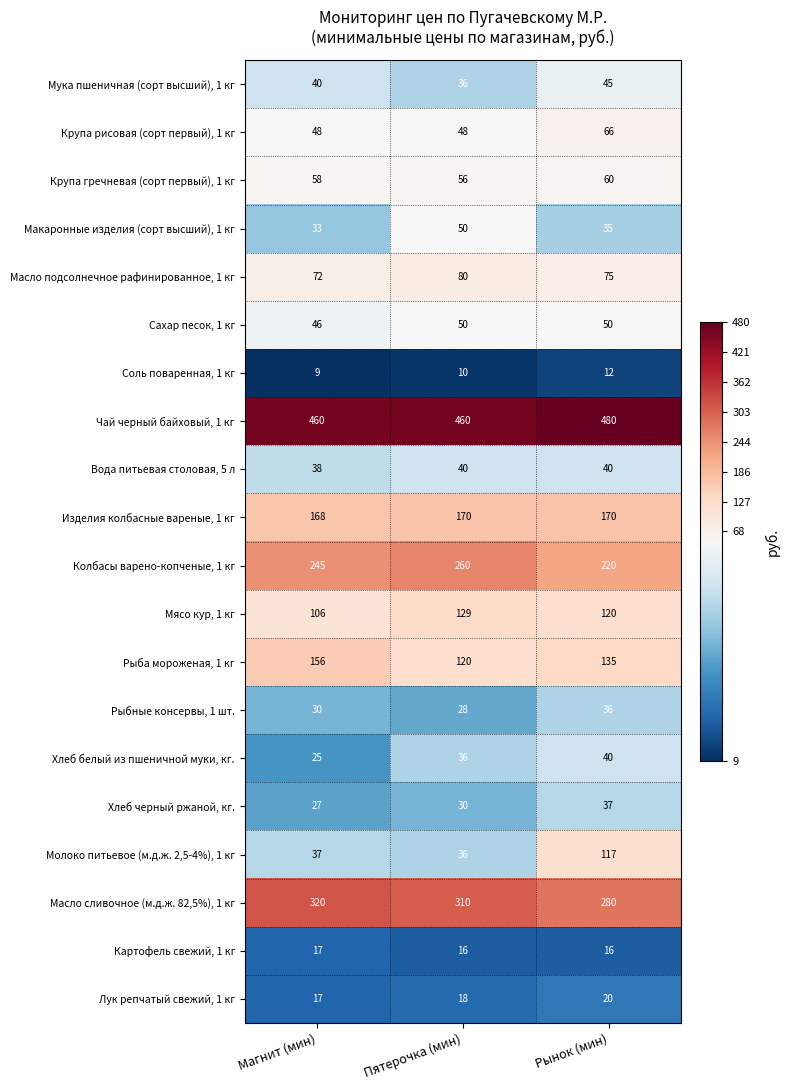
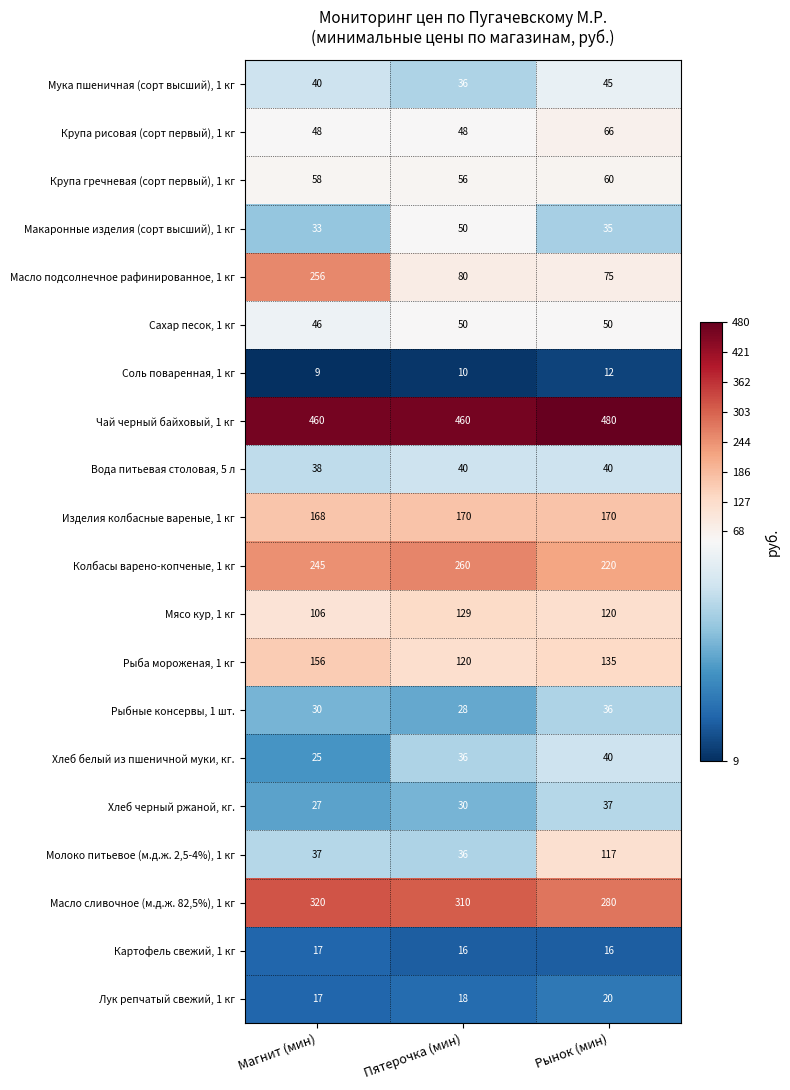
Масло подсолнечное рафинированное, 1 кг, Магнит (мин): 72 -> 256
